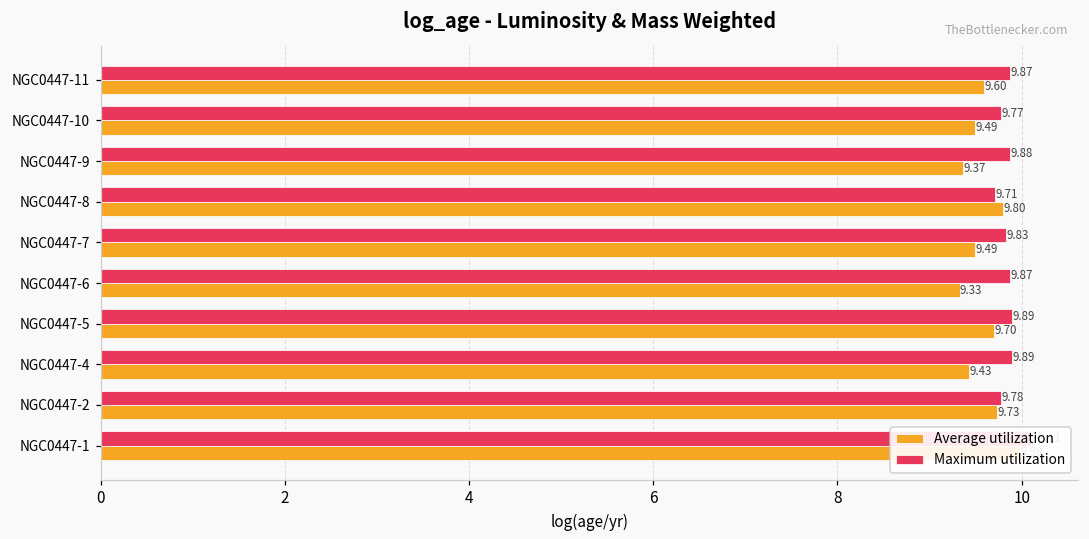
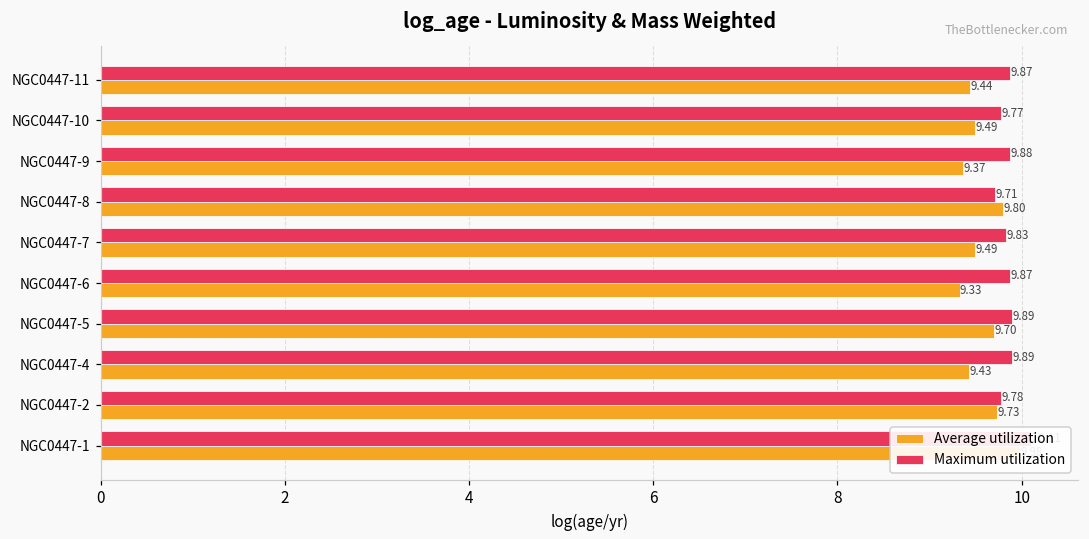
Average utilization, NGC0447-11: 9.60 -> 9.44
